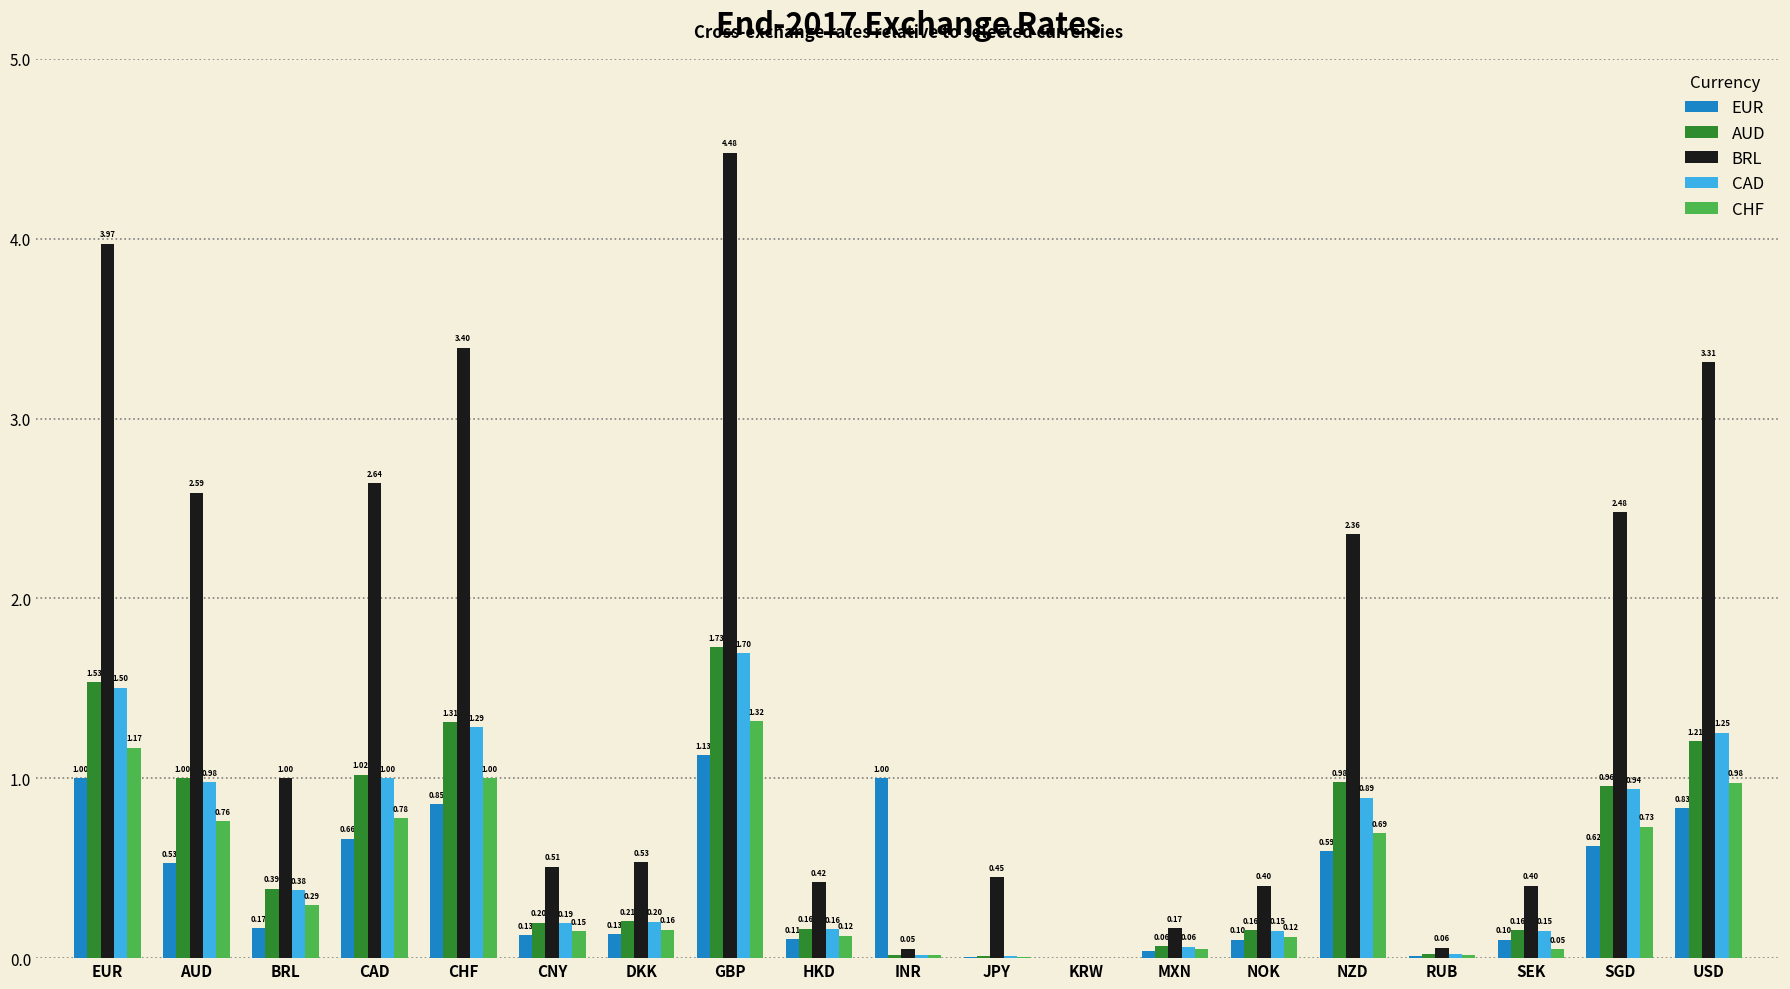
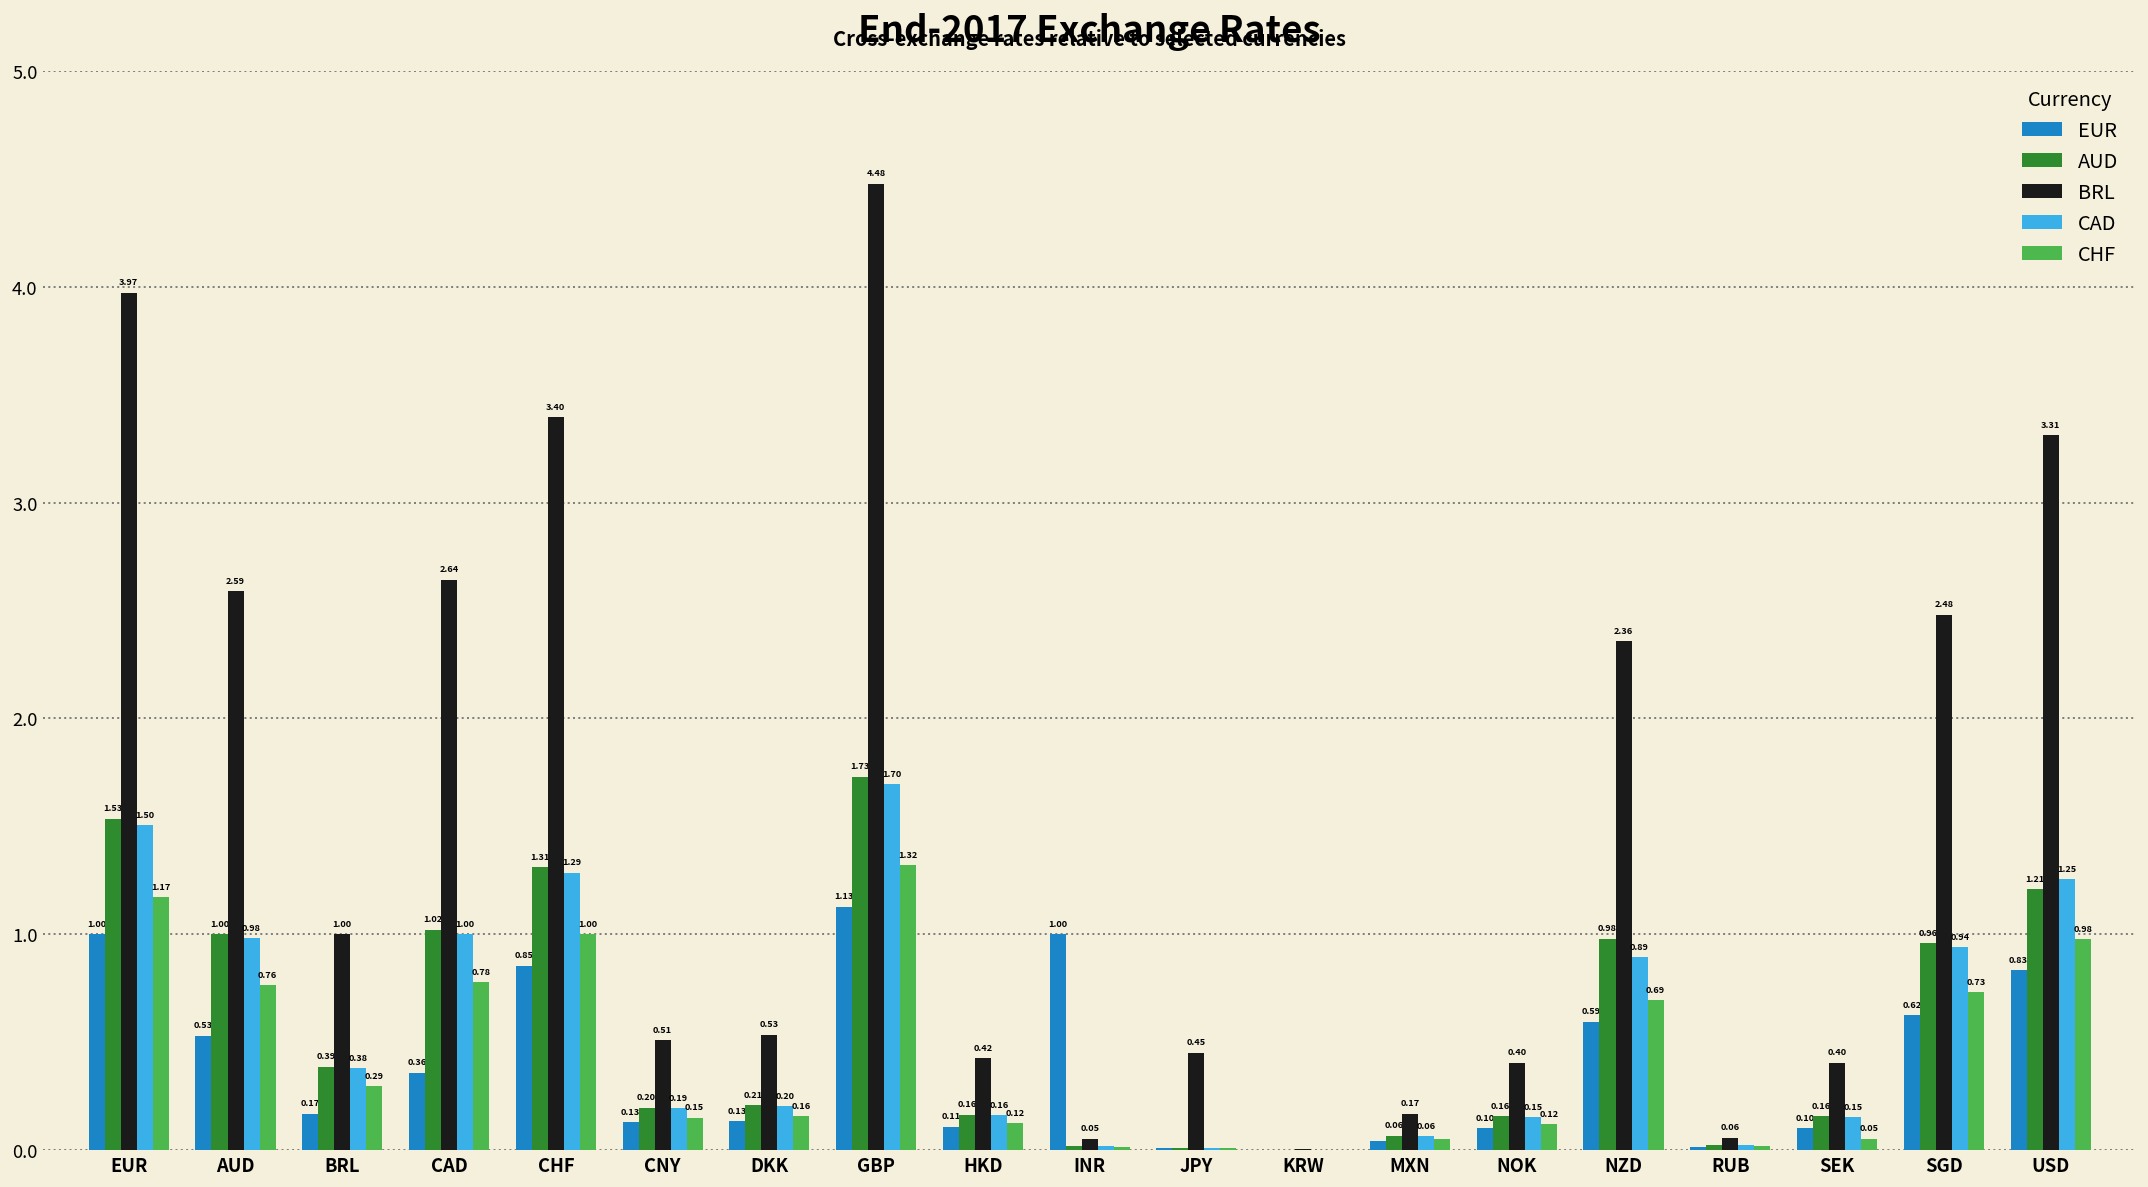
EUR, CAD: 0.66 -> 0.36
